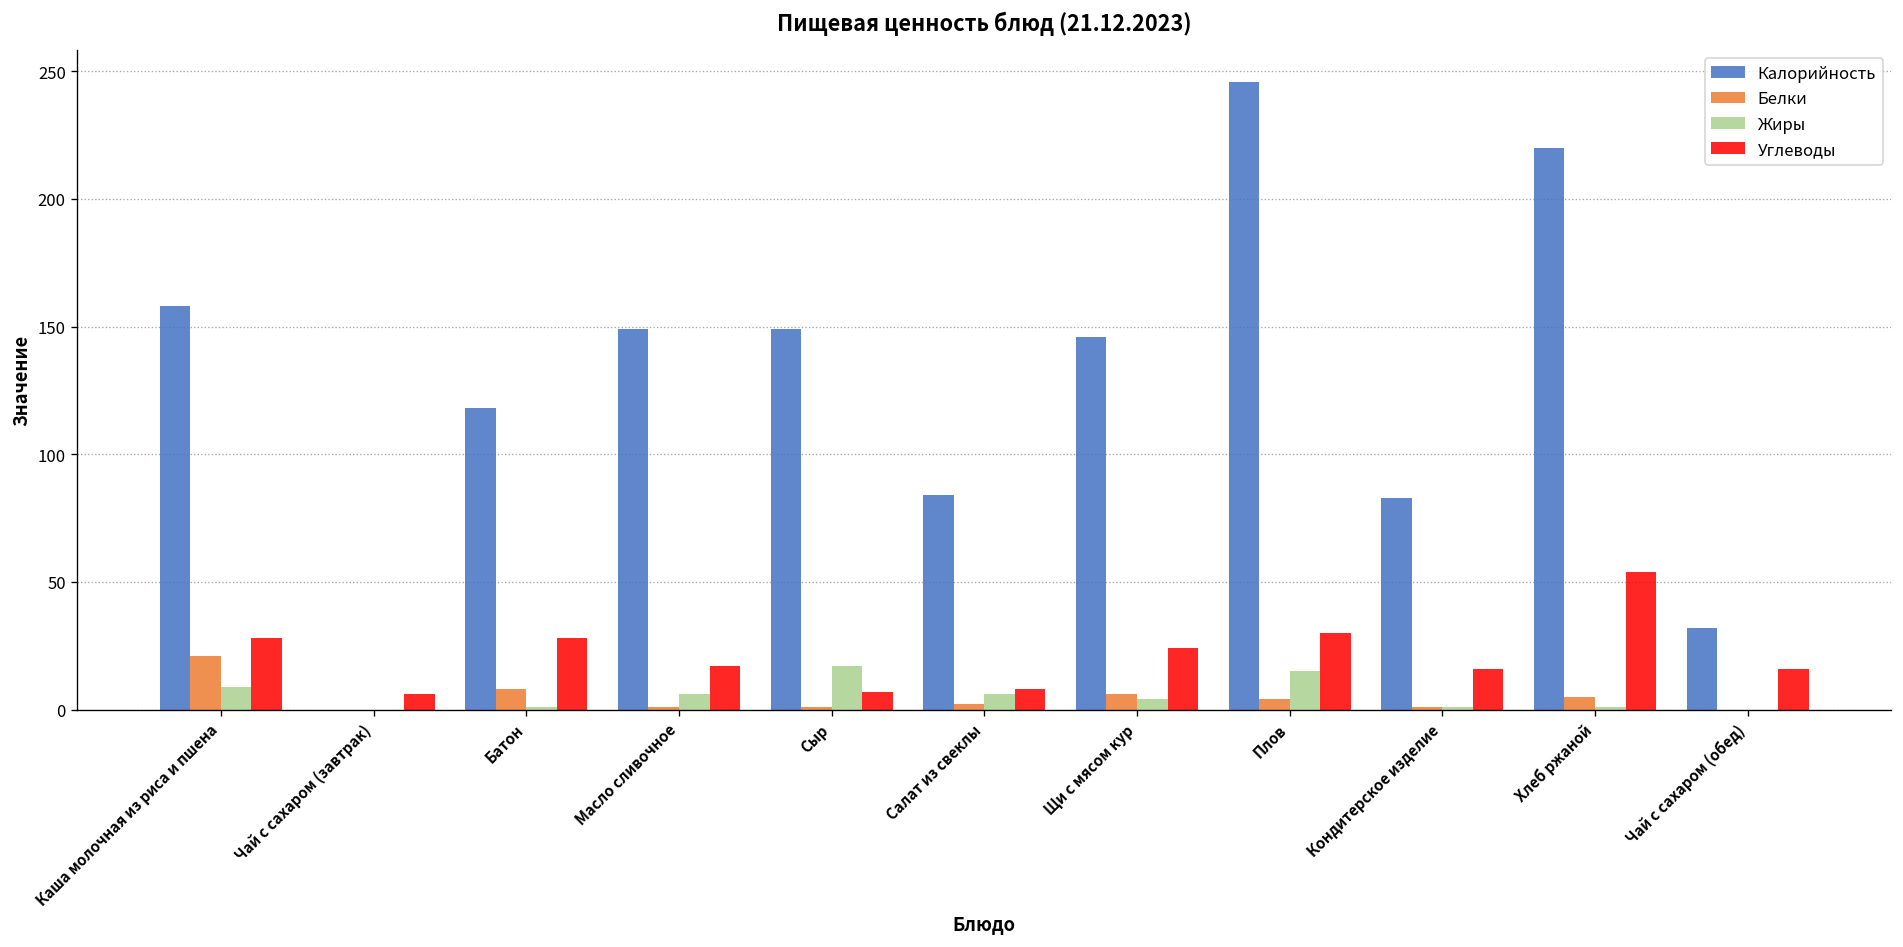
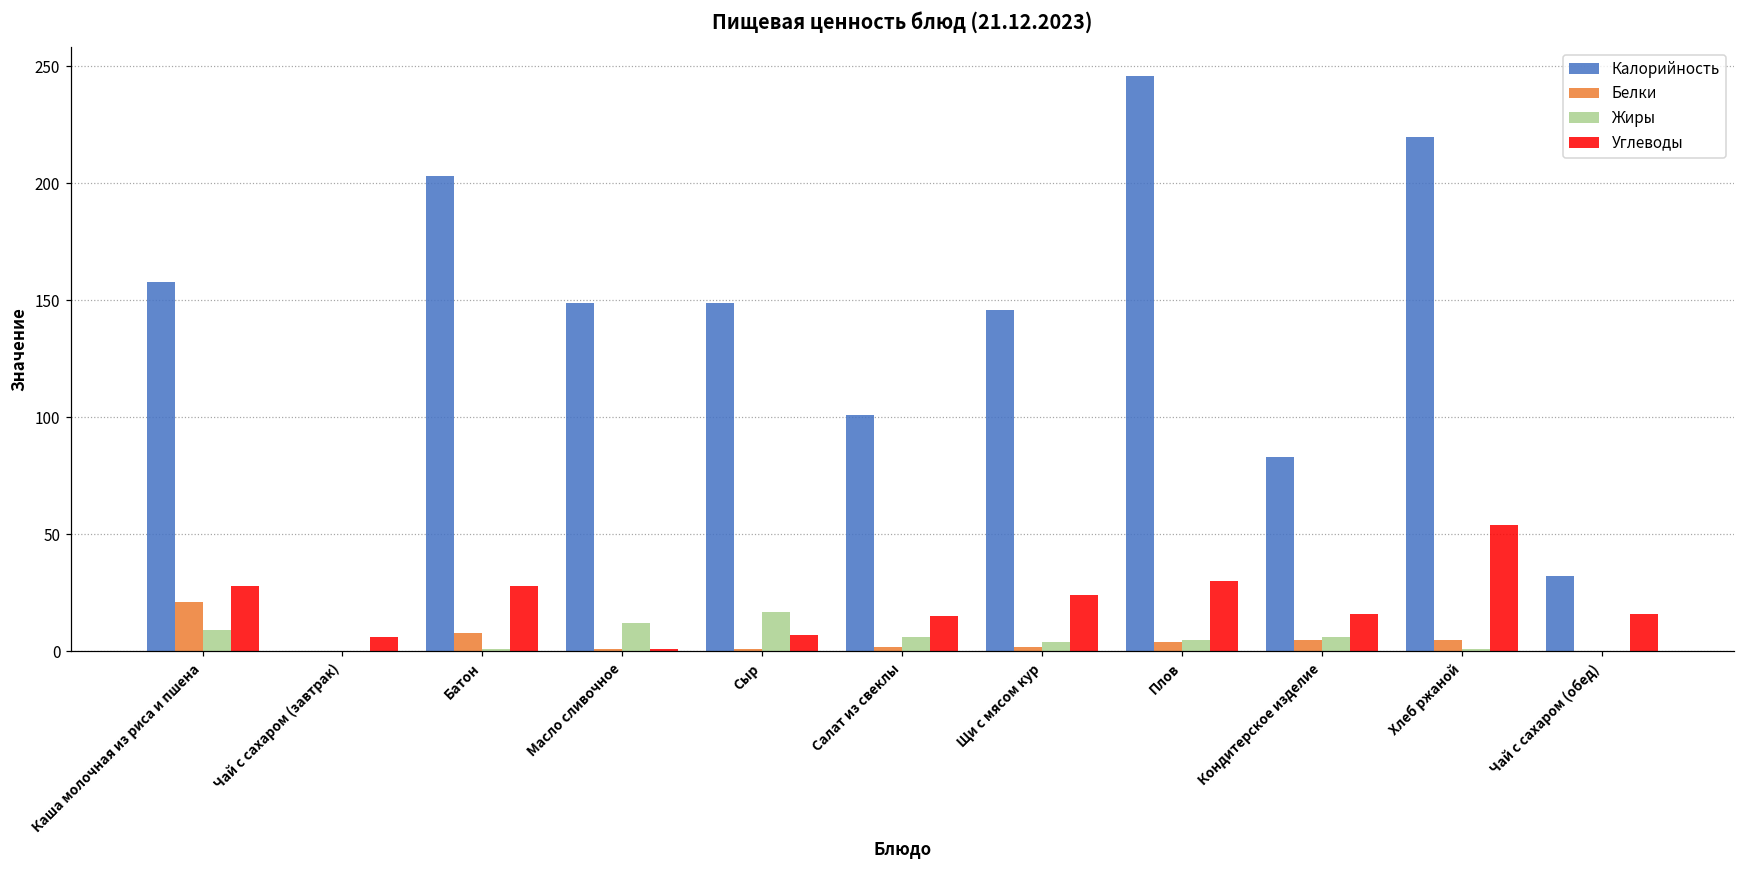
Калорийность, Батон: 118 -> 203
Жиры, Масло сливочное: 6 -> 12
Углеводы, Масло сливочное: 17 -> 1
Калорийность, Салат из свеклы: 84 -> 101
Углеводы, Салат из свеклы: 8 -> 15
Белки, Щи с мясом кур: 6 -> 2
Жиры, Плов: 15 -> 5
Белки, Кондитерское изделие: 1 -> 5
Жиры, Кондитерское изделие: 1 -> 6
